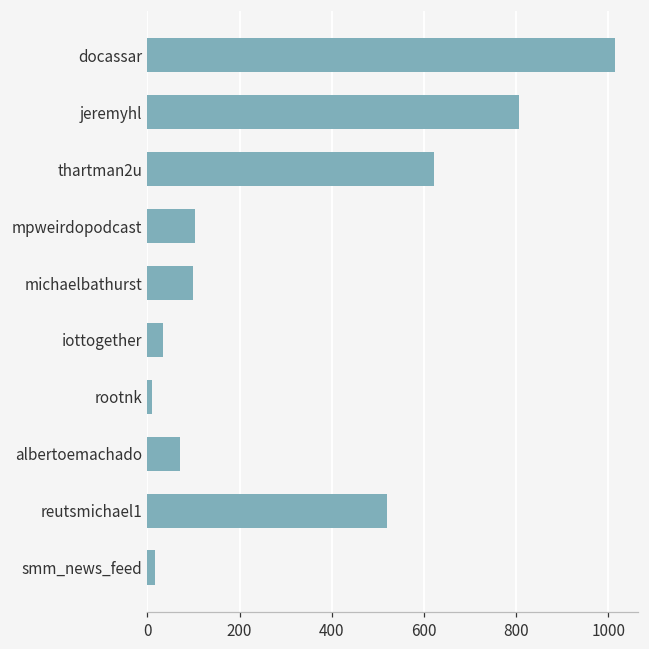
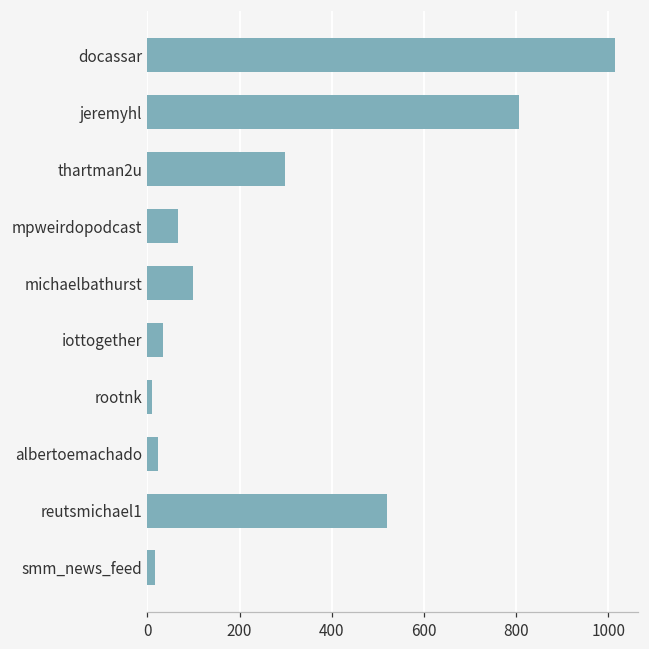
thartman2u: 620 -> 300
mpweirdopodcast: 100 -> 70
albertoemachado: 70 -> 20
